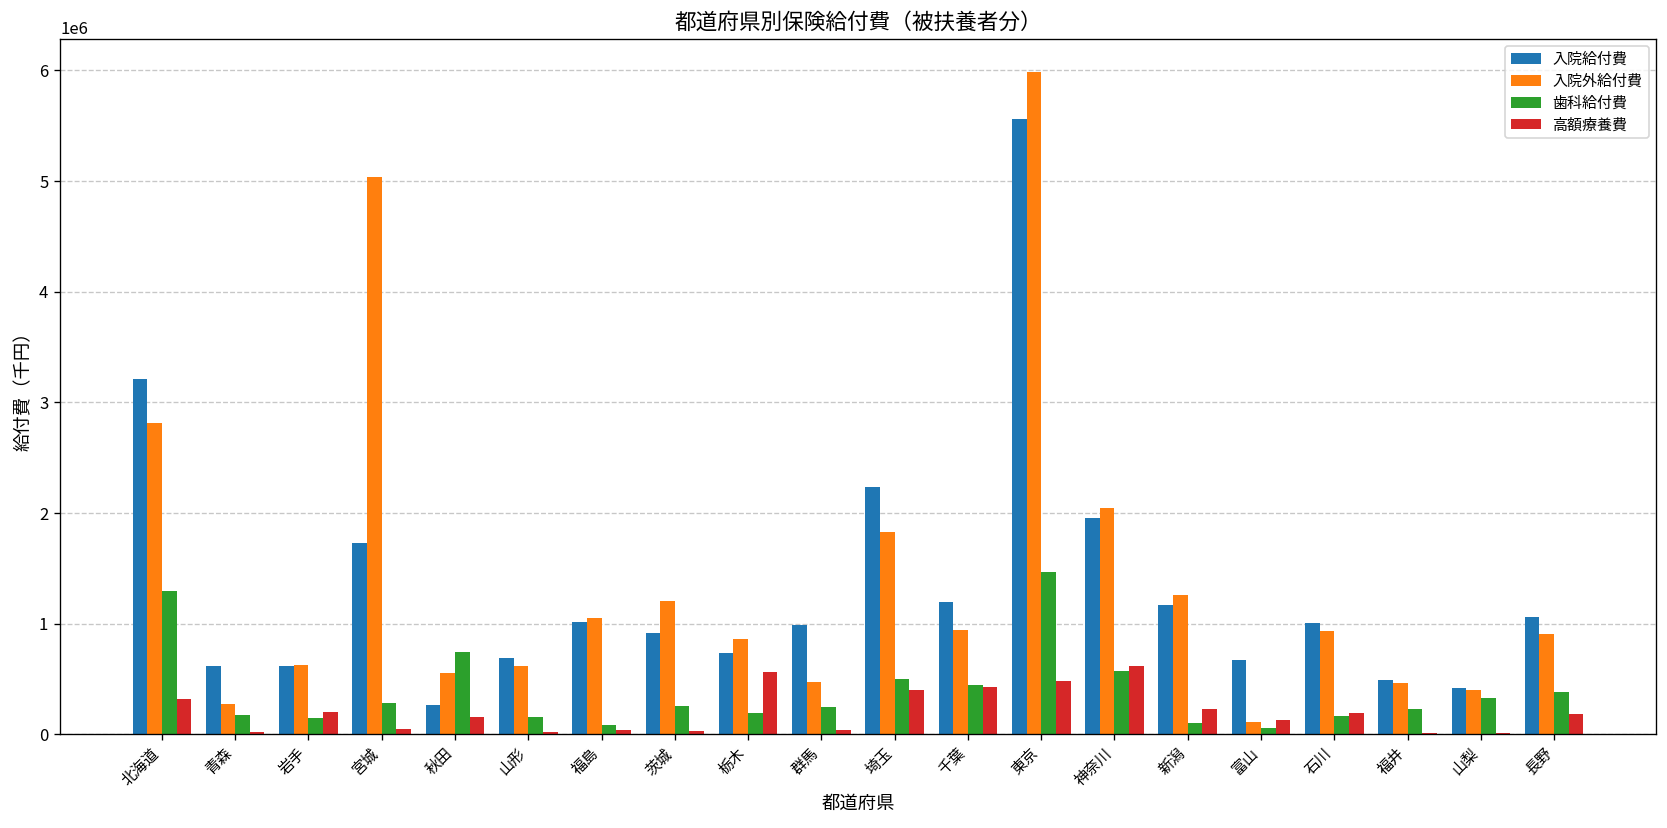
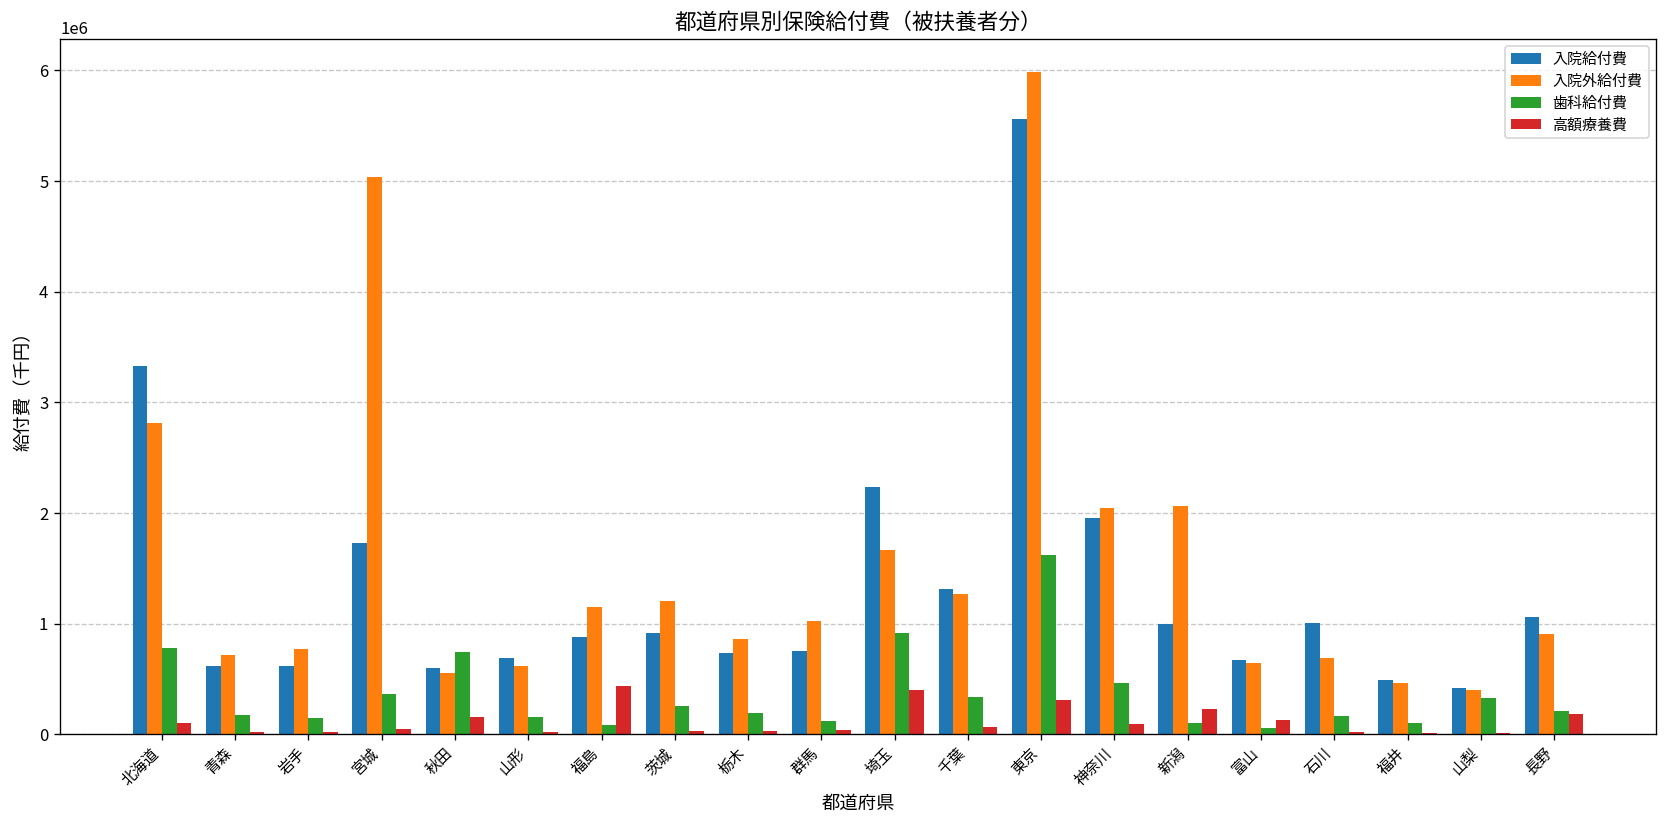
入院給付費, 北海道: 3200000 -> 3300000
歯科給付費, 北海道: 1300000 -> 800000
高額療養費, 北海道: 300000 -> 100000
入院外給付費, 青森: 300000 -> 700000
入院外給付費, 岩手: 600000 -> 800000
高額療養費, 岩手: 200000 -> 0
歯科給付費, 宮城: 300000 -> 400000
入院給付費, 秋田: 300000 -> 600000
入院給付費, 福島: 1000000 -> 900000
入院外給付費, 福島: 1060000 -> 1150000
高額療養費, 福島: 0 -> 400000
高額療養費, 栃木: 600000 -> 0
入院給付費, 群馬: 1000000 -> 800000
入院外給付費, 群馬: 500000 -> 1000000
歯科給付費, 群馬: 200000 -> 100000
入院外給付費, 埼玉: 1800000 -> 1700000
歯科給付費, 埼玉: 500000 -> 900000
入院給付費, 千葉: 1200000 -> 1300000
入院外給付費, 千葉: 900000 -> 1300000
歯科給付費, 千葉: 400000 -> 300000
高額療養費, 千葉: 400000 -> 100000
歯科給付費, 東京: 1500000 -> 1600000
高額療養費, 東京: 500000 -> 300000
歯科給付費, 神奈川: 600000 -> 500000
高額療養費, 神奈川: 600000 -> 100000
入院給付費, 新潟: 1200000 -> 1000000
入院外給付費, 新潟: 1300000 -> 2100000
入院外給付費, 富山: 100000 -> 600000
入院外給付費, 石川: 900000 -> 700000
高額療養費, 石川: 200000 -> 0
歯科給付費, 福井: 200000 -> 100000
歯科給付費, 長野: 400000 -> 200000
